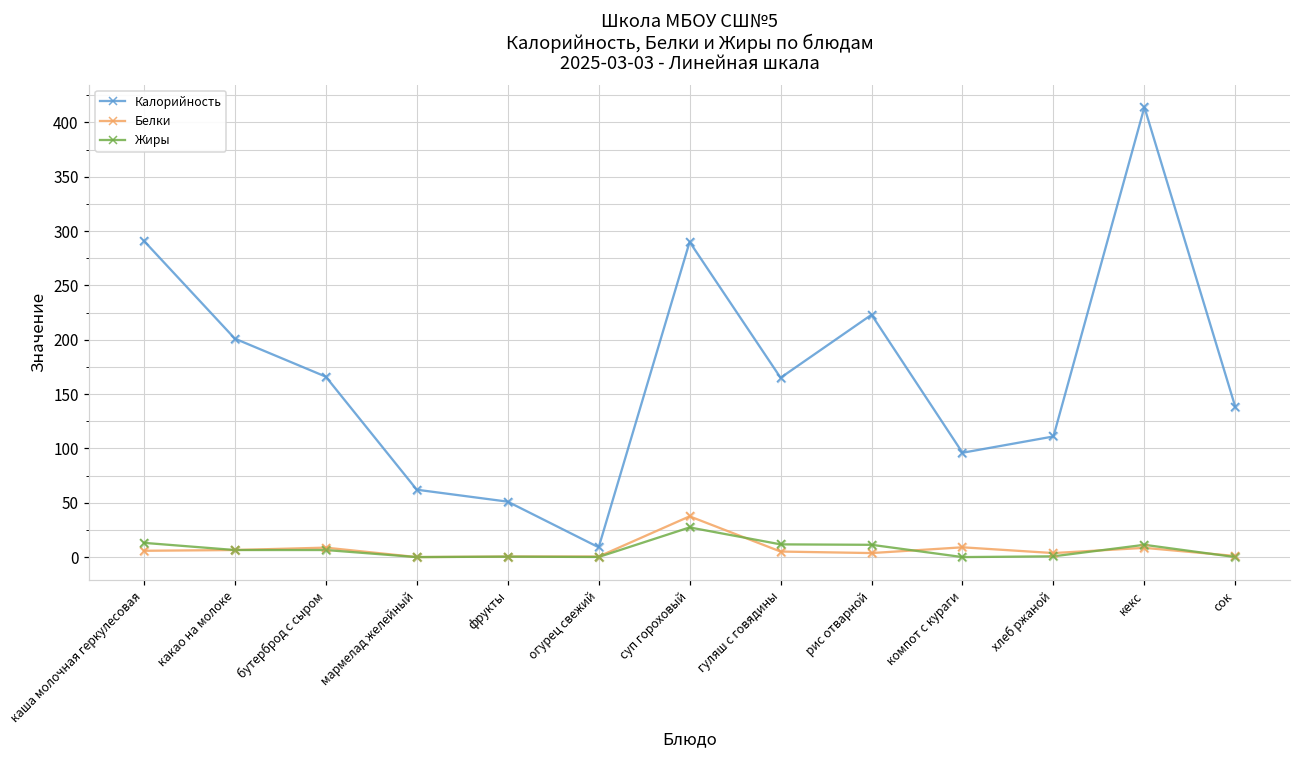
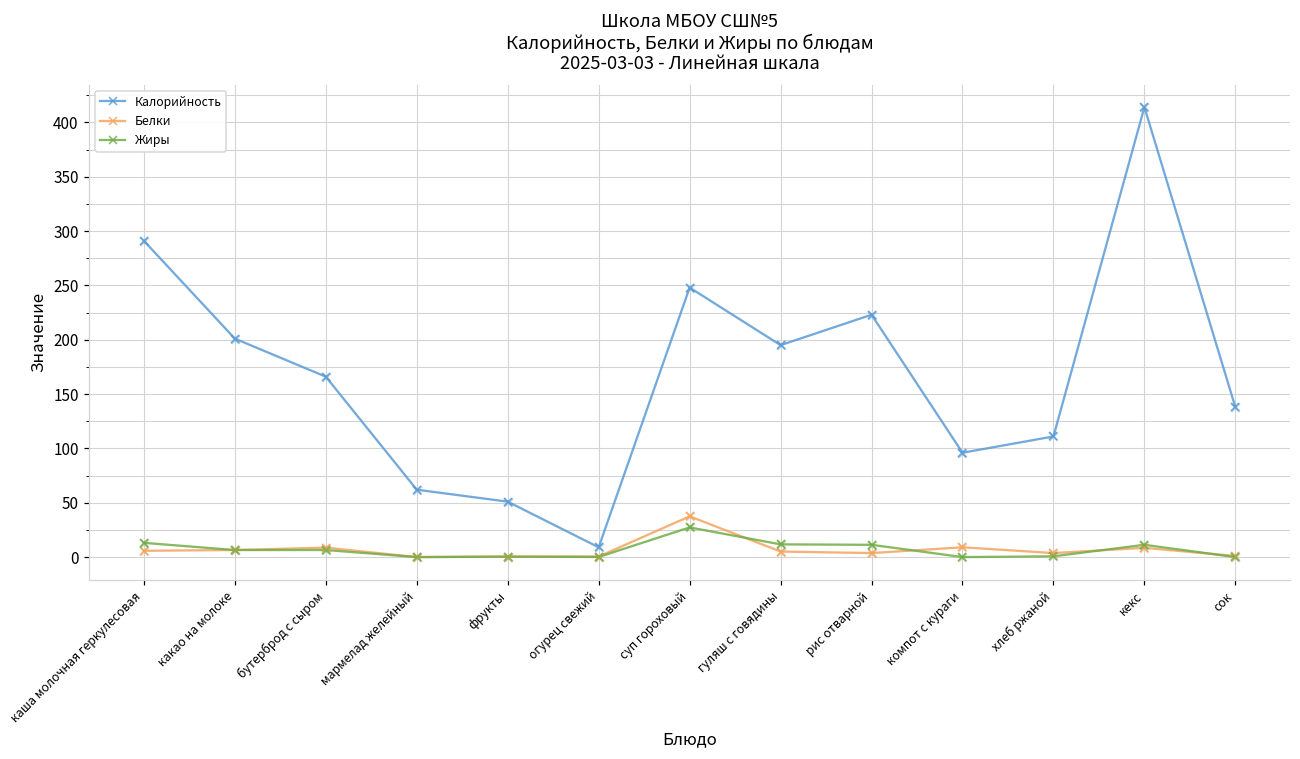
Калорийность, суп гороховый: 290 -> 250
Калорийность, гуляш с говядины: 170 -> 200
